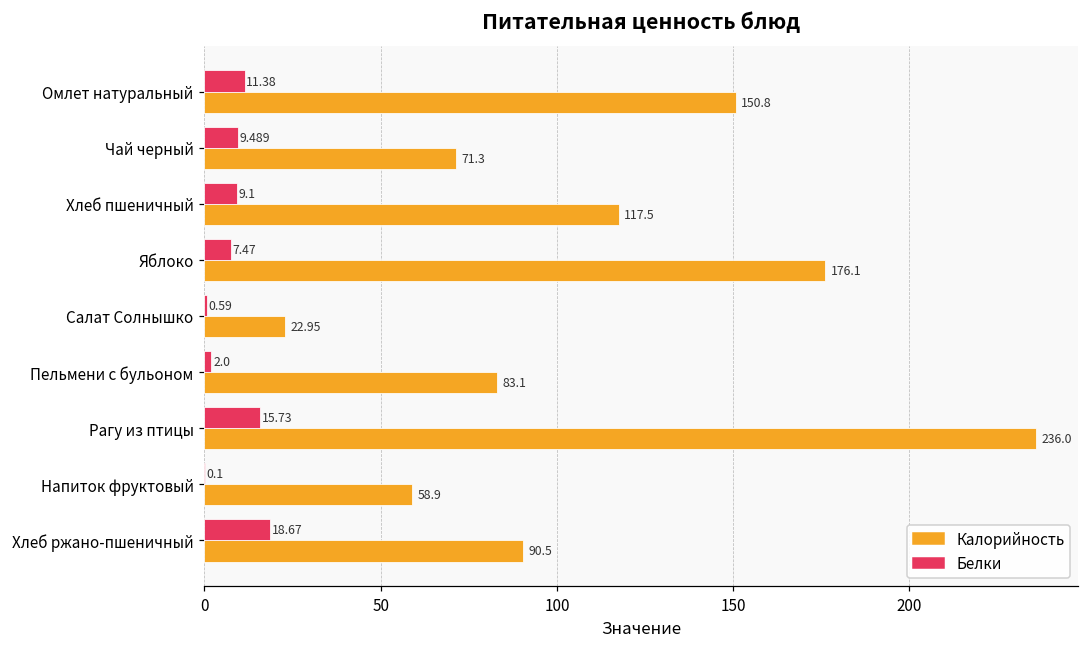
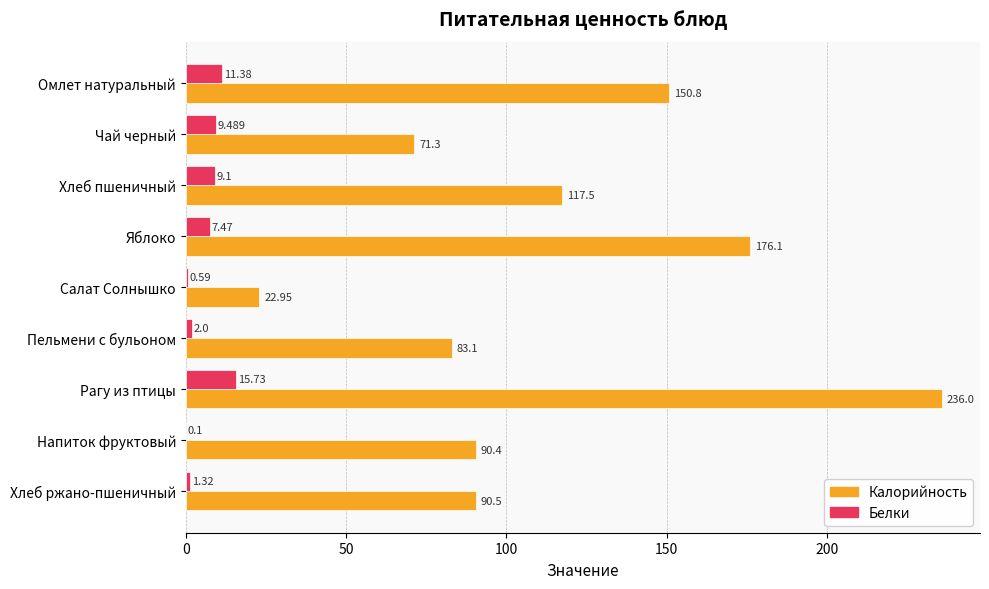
Калорийность, Напиток фруктовый: 58.9 -> 90.4
Белки, Хлеб ржано-пшеничный: 18.67 -> 1.32
